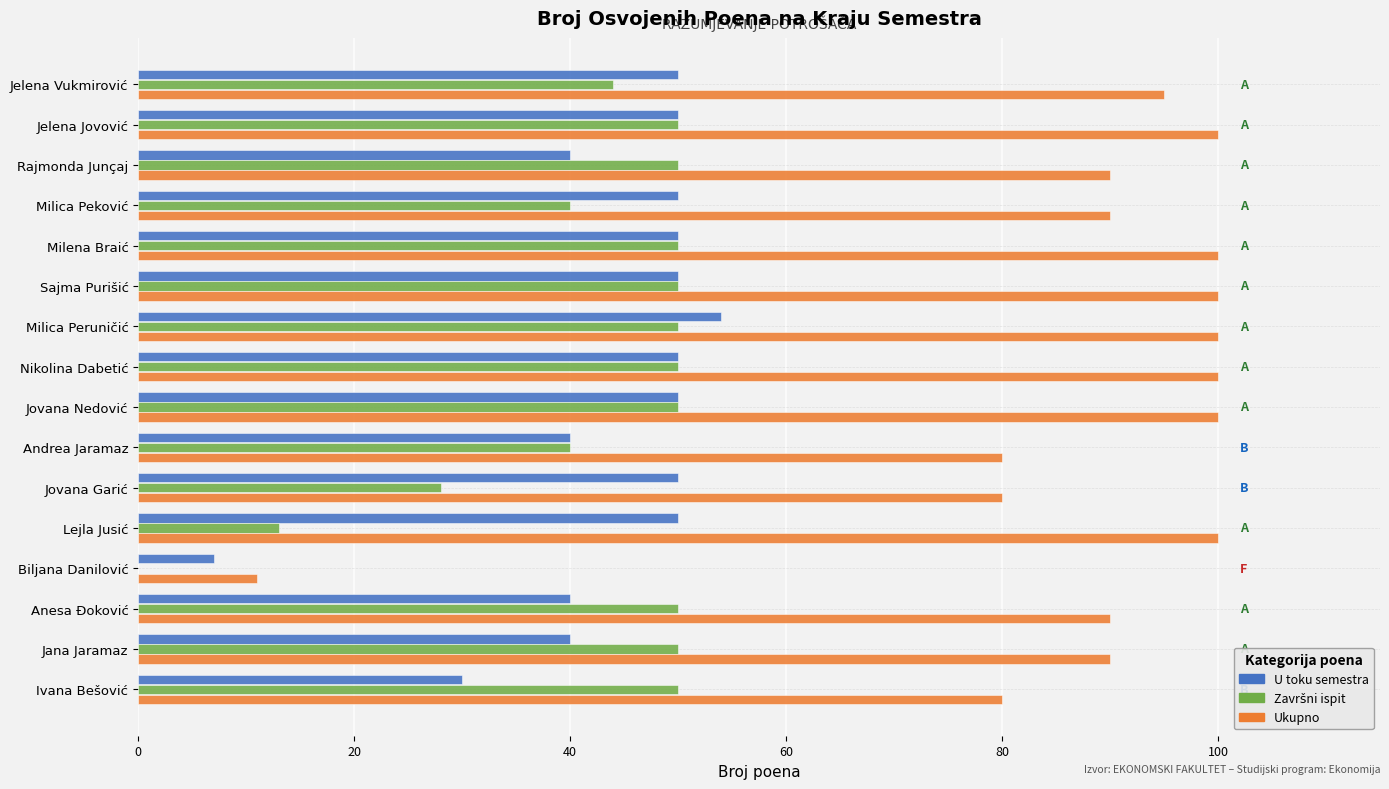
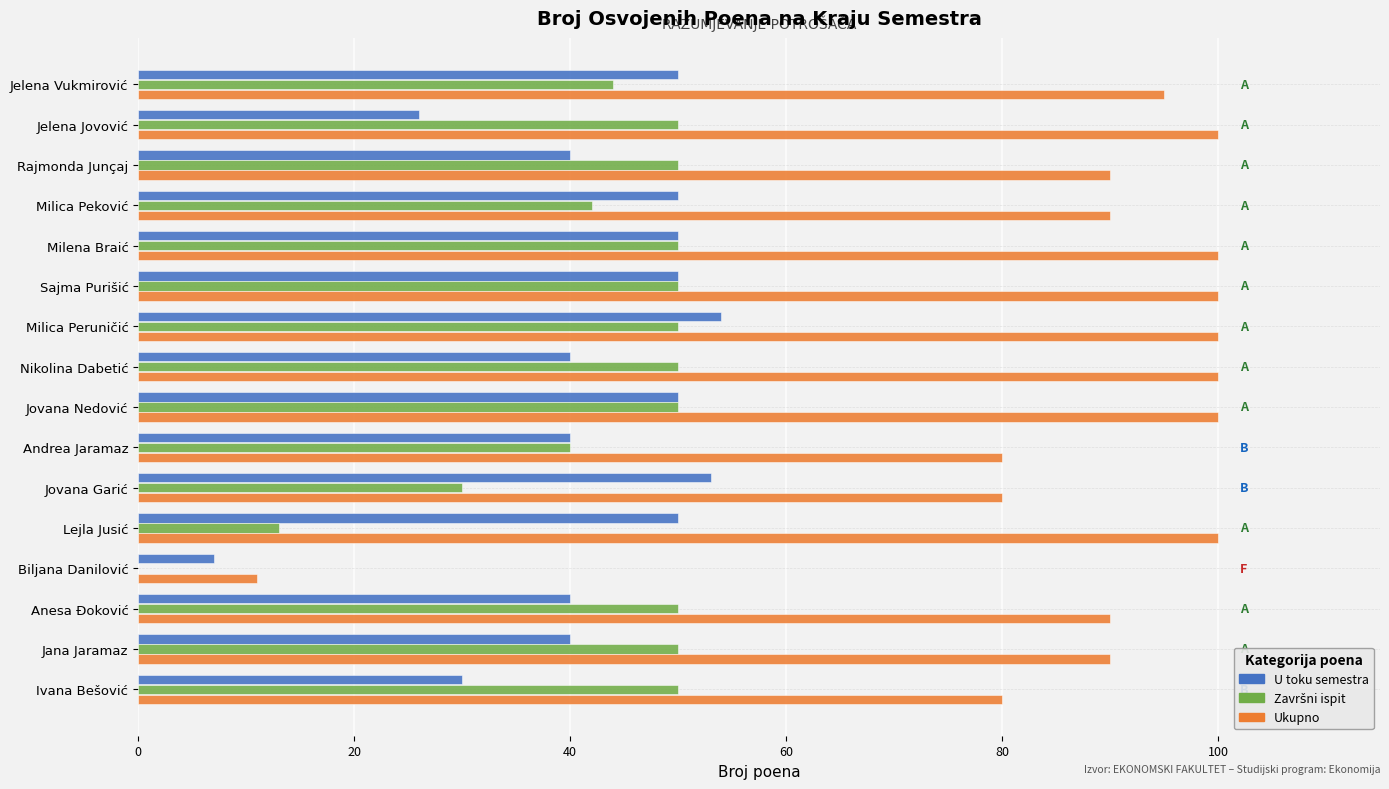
U toku semestra, Jelena Jovović: 50 -> 26
Završni ispit, Milica Peković: 40 -> 42
U toku semestra, Nikolina Dabetić: 50 -> 40
U toku semestra, Jovana Garić: 50 -> 53
Završni ispit, Jovana Garić: 28 -> 30
